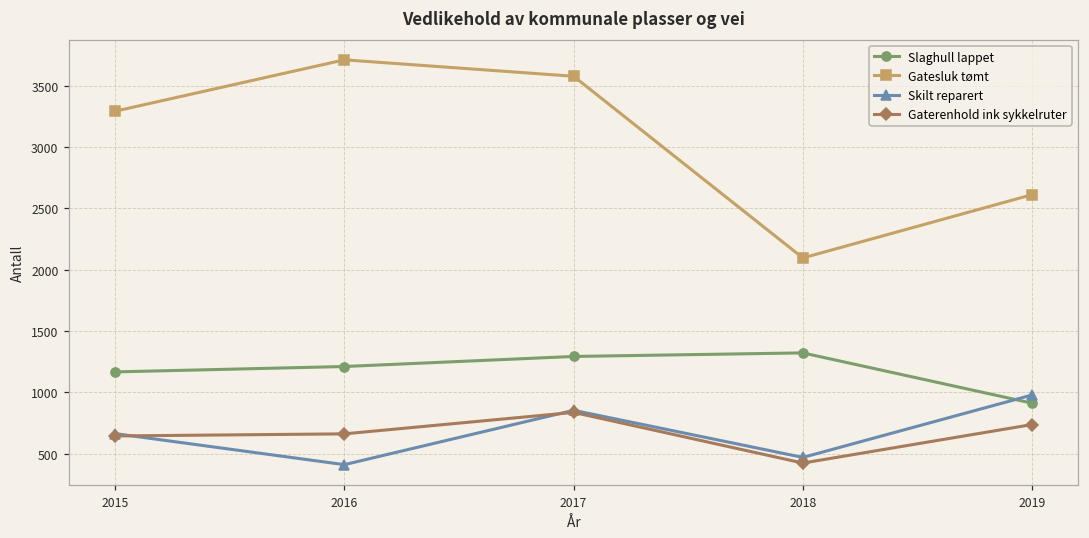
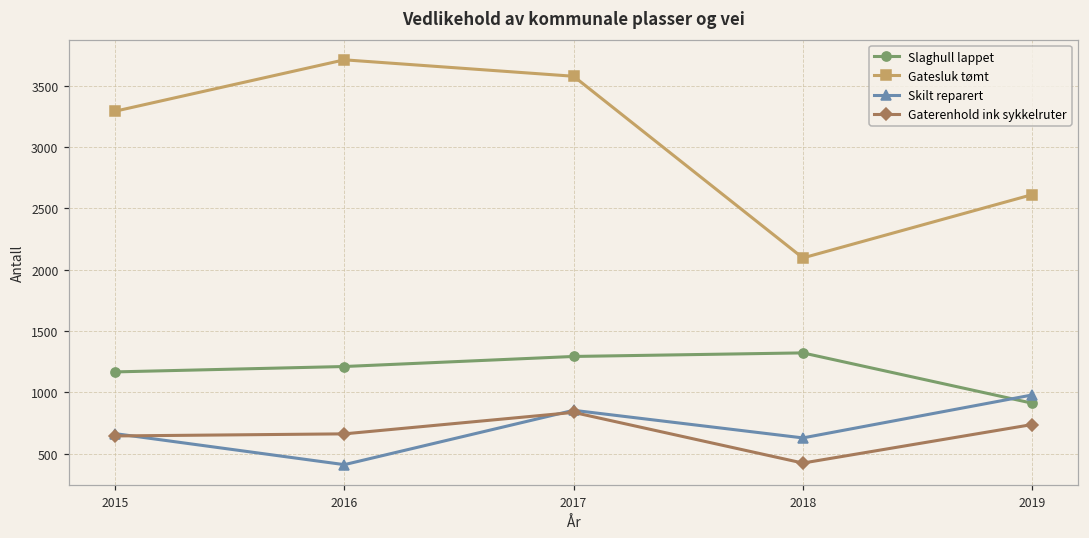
Skilt reparert, 2018: 470 -> 630
